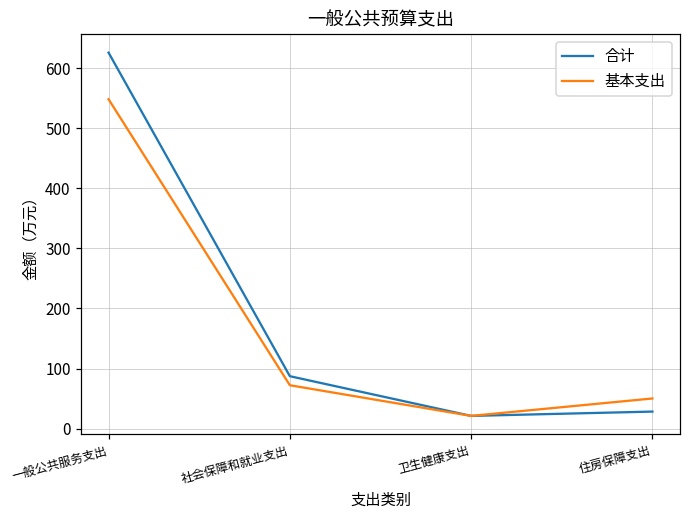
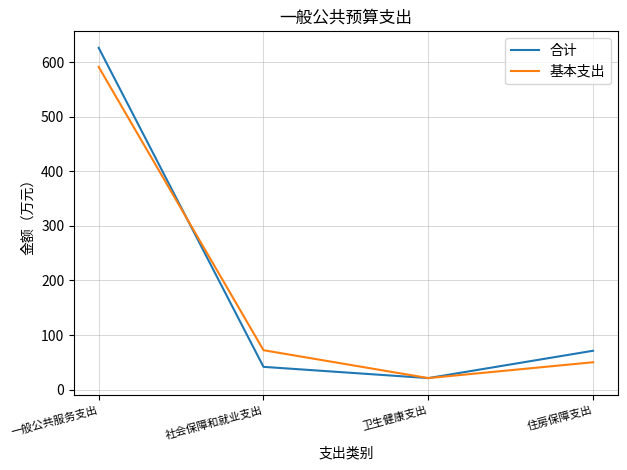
基本支出, 一般公共服务支出: 550 -> 590
合计, 社会保障和就业支出: 90 -> 40
合计, 住房保障支出: 30 -> 70
